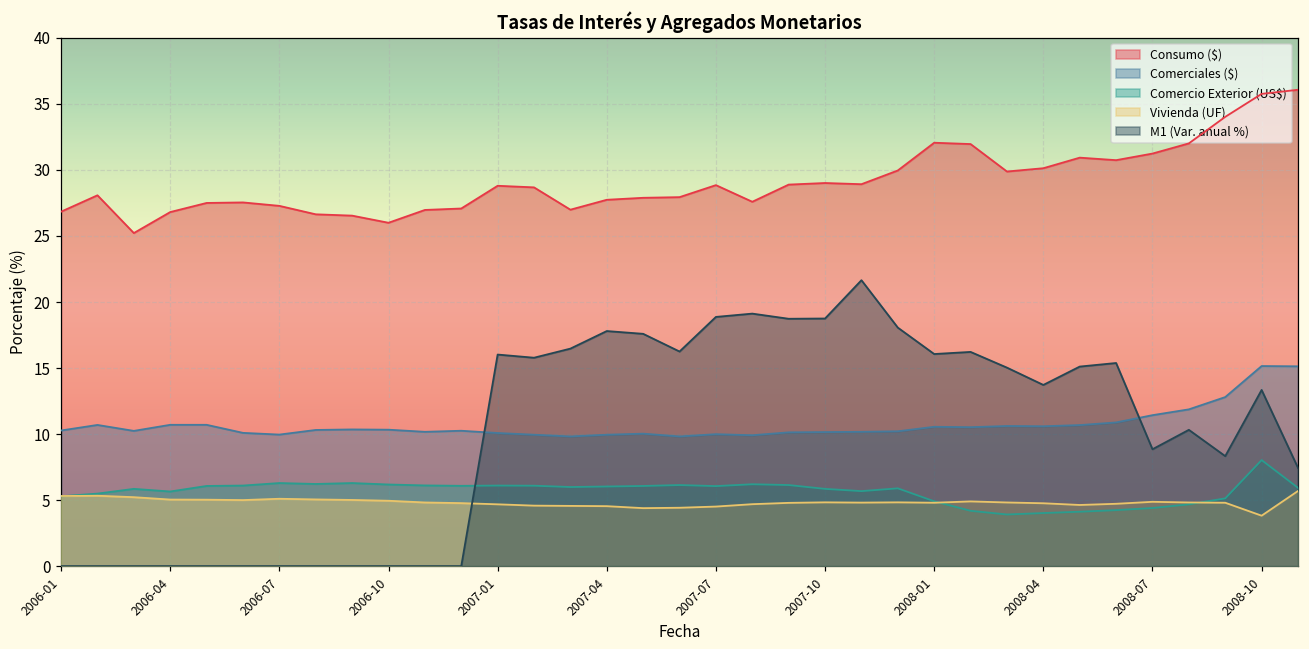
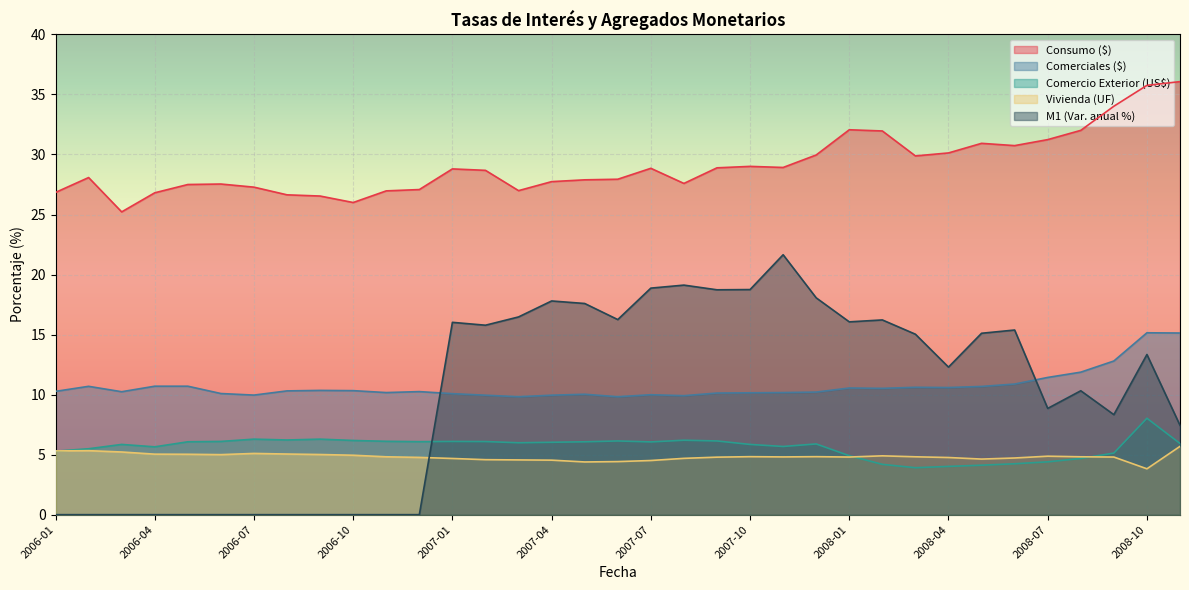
M1 (Var. anual %), 2008-04: 13.7 -> 12.3
